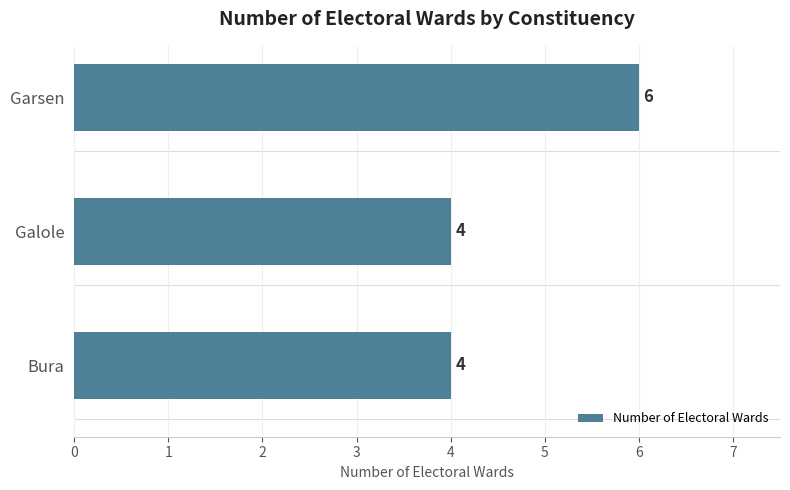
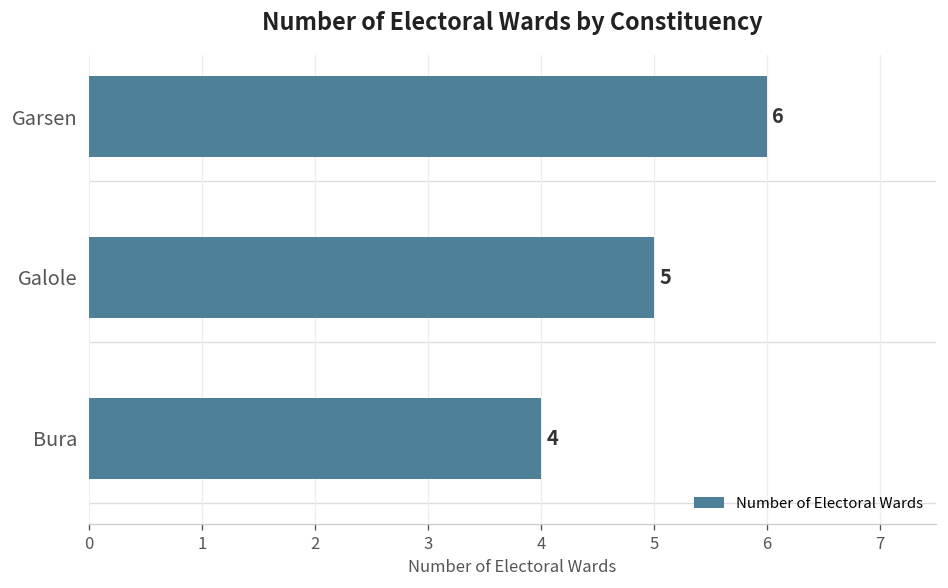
Galole: 4 -> 5
